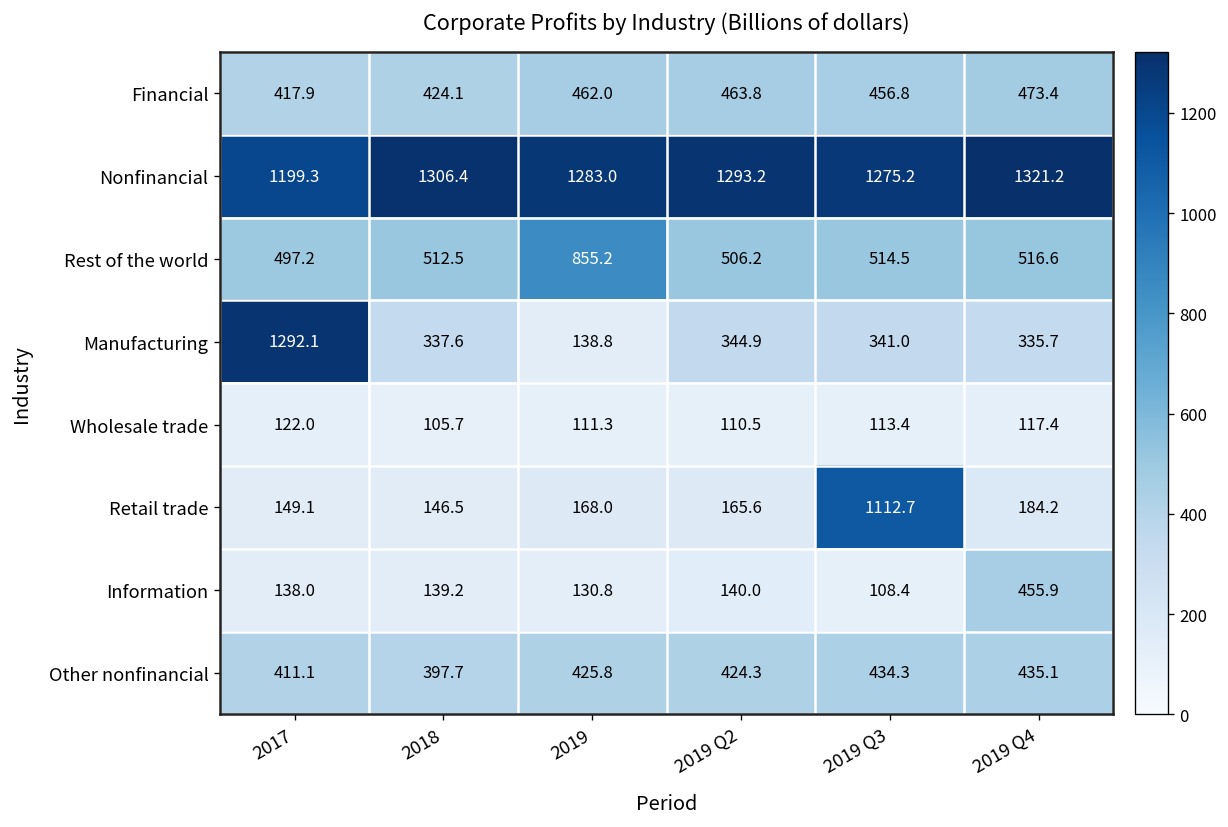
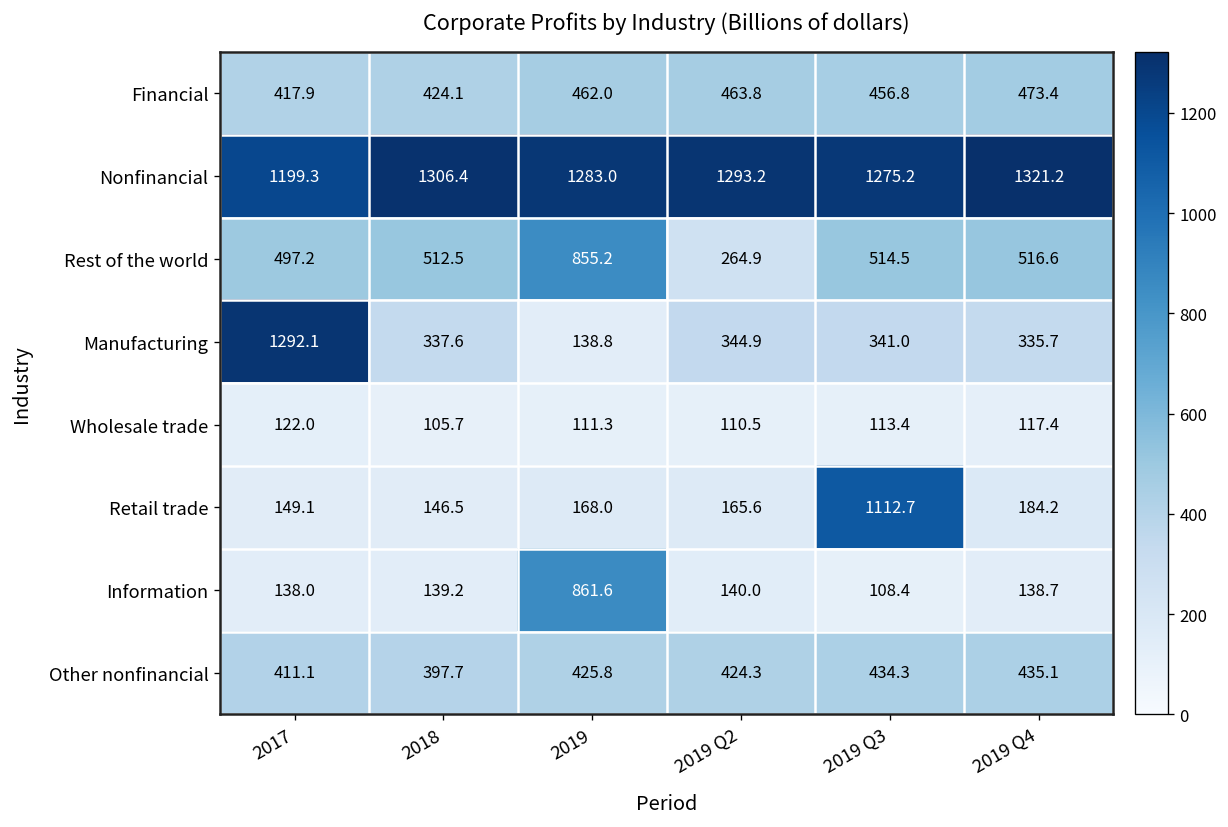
Rest of the world, 2019 Q2: 506.2 -> 264.9
Information, 2019: 130.8 -> 861.6
Information, 2019 Q4: 455.9 -> 138.7
